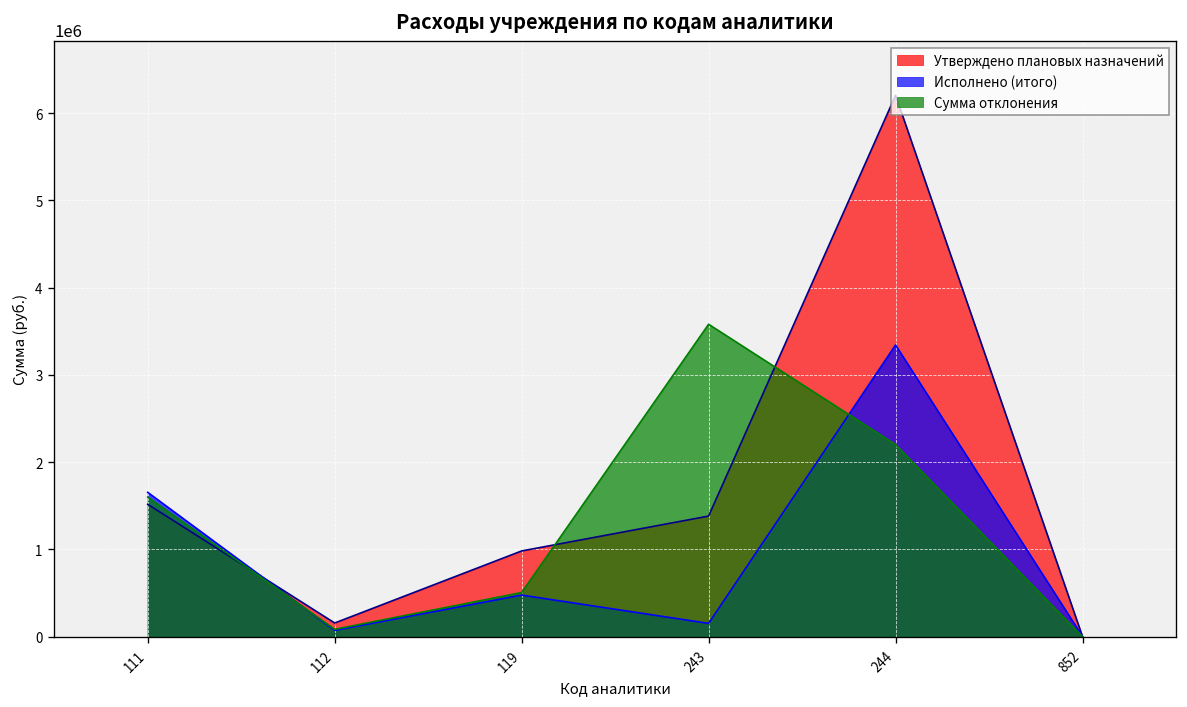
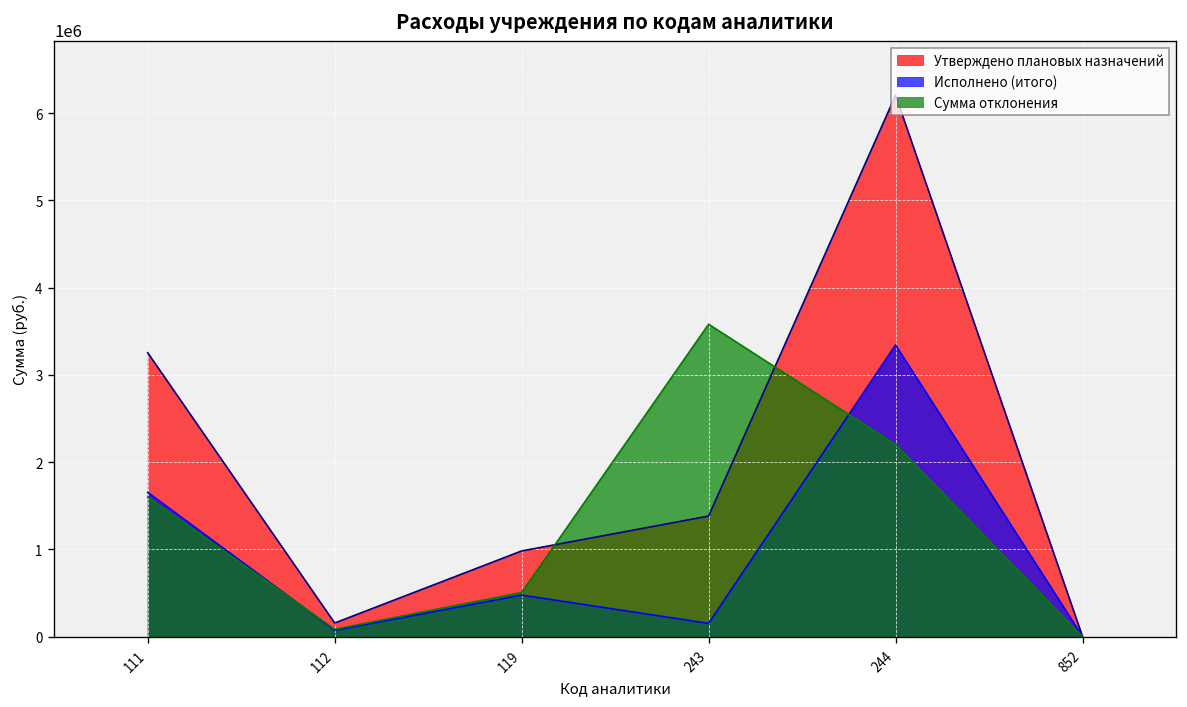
Утверждено плановых назначений, 111: 1500000 -> 3300000
